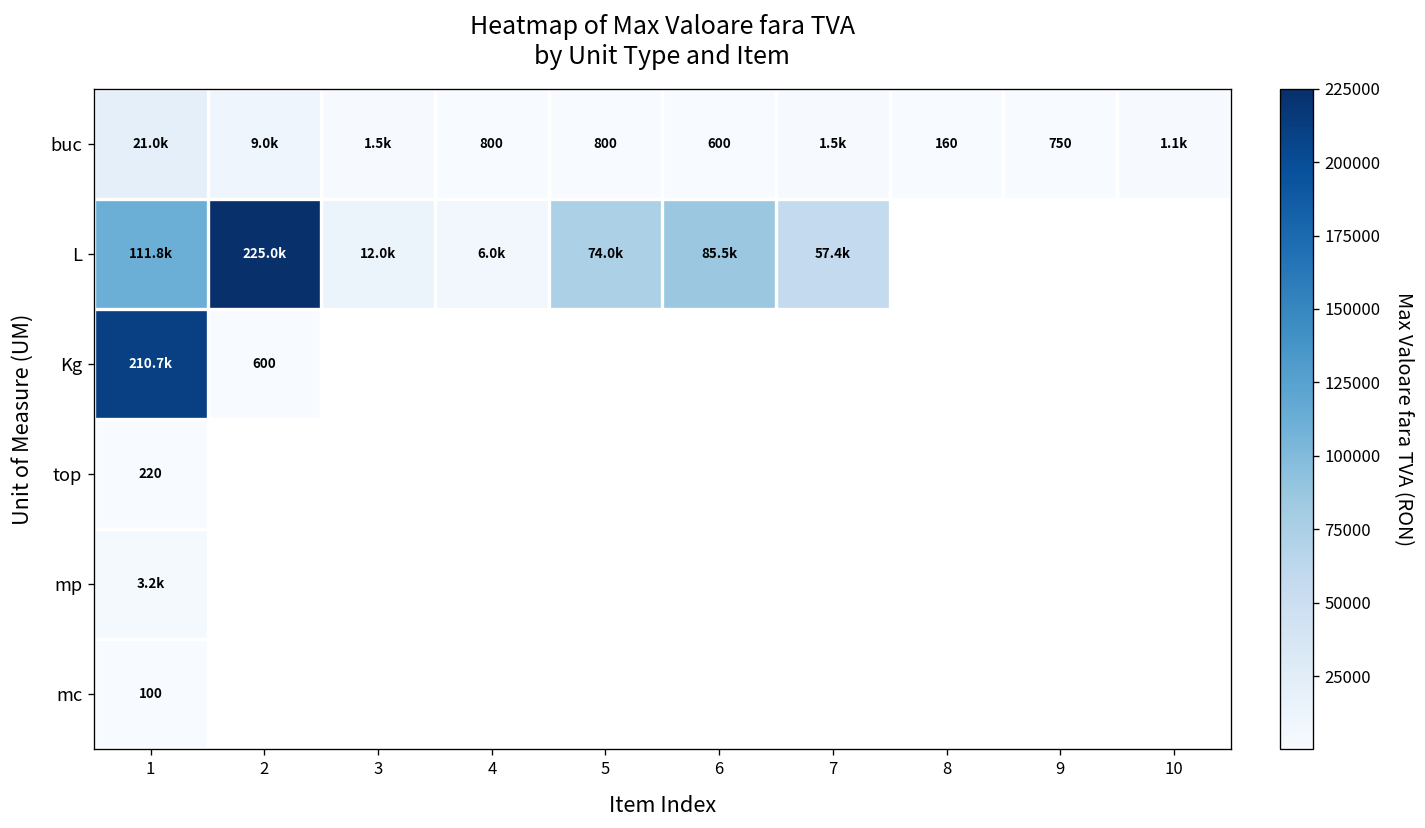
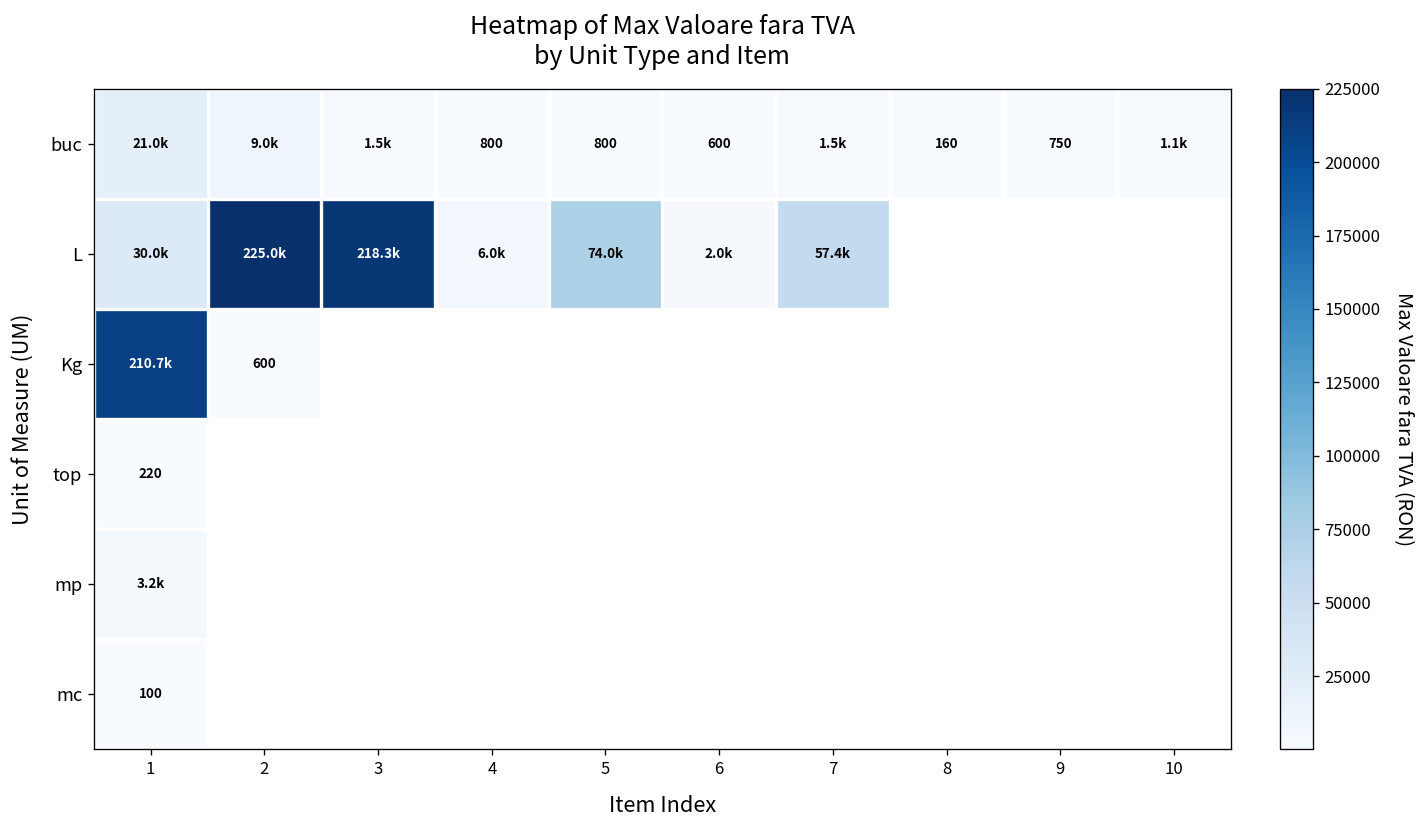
L, 1: 111.8k -> 30.0k
L, 3: 12.0k -> 218.3k
L, 6: 85.5k -> 2.0k
